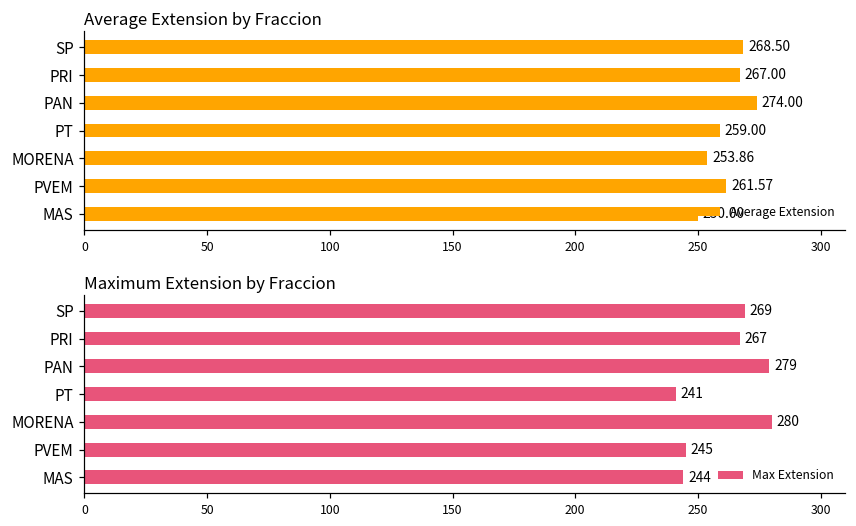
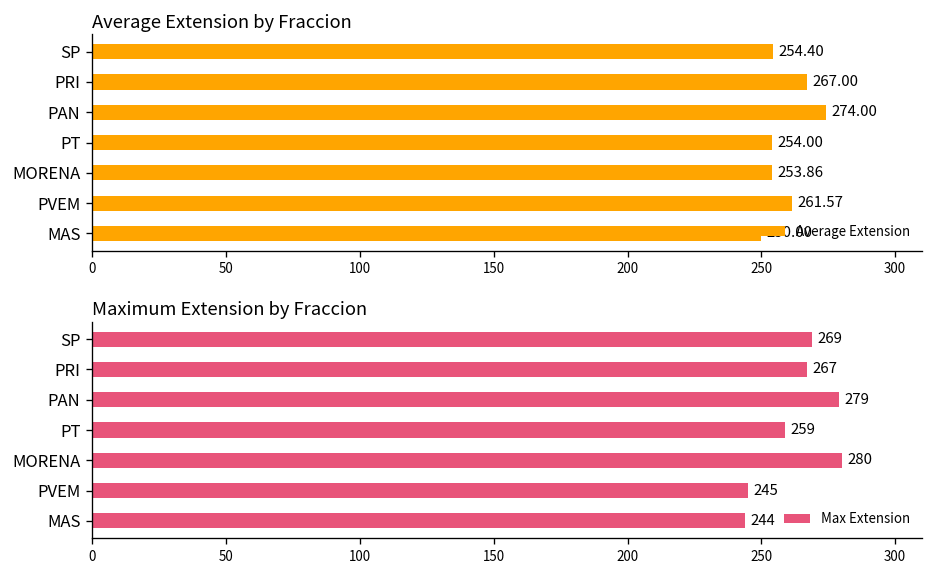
Average Extension by Fraccion, SP: 268.50 -> 254.40
Average Extension by Fraccion, PT: 259.00 -> 254.00
Maximum Extension by Fraccion, PT: 241 -> 259
